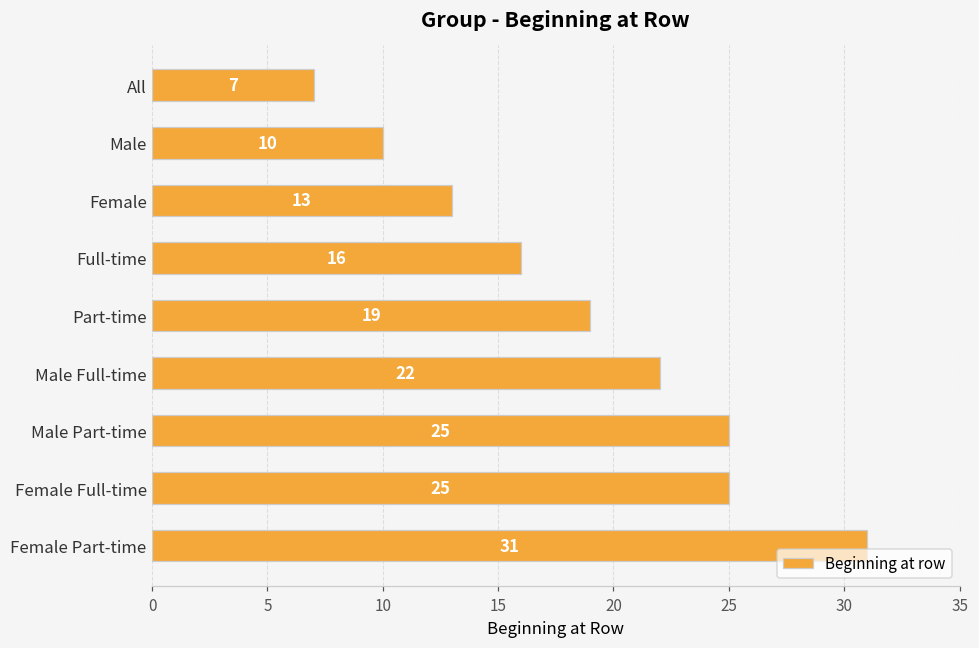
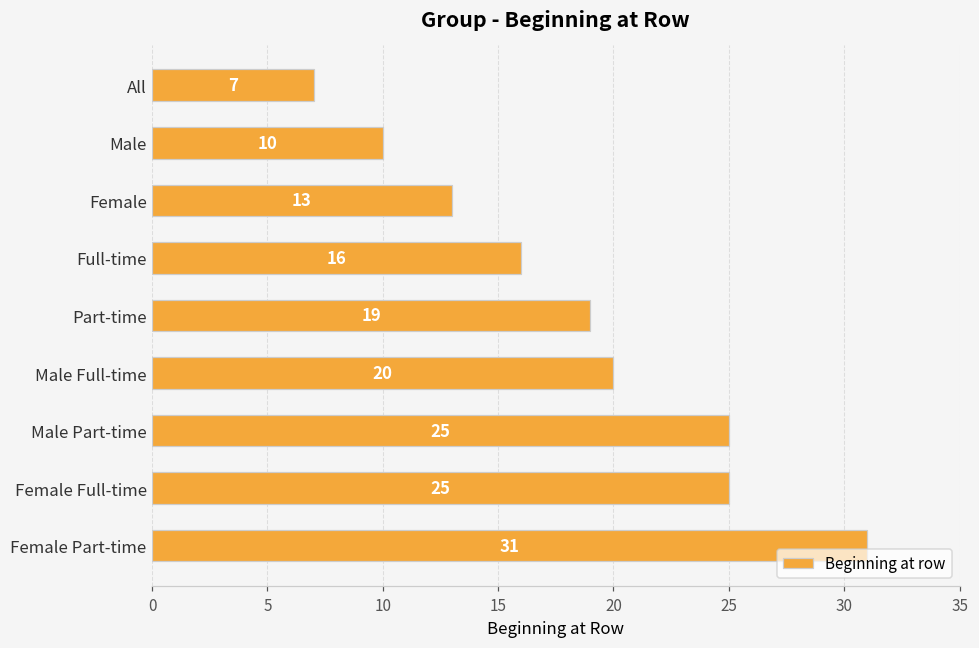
Male Full-time: 22 -> 20
